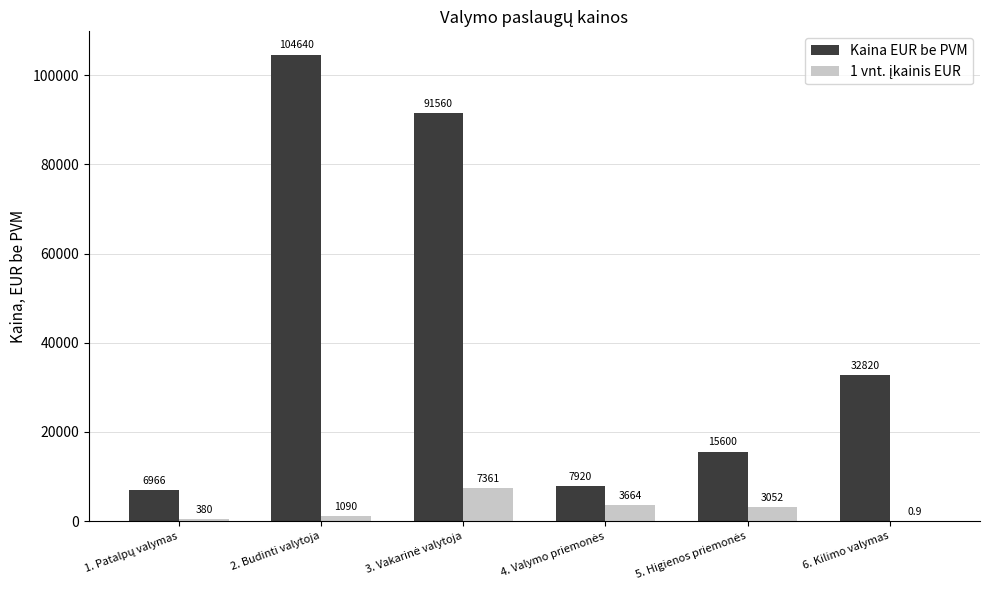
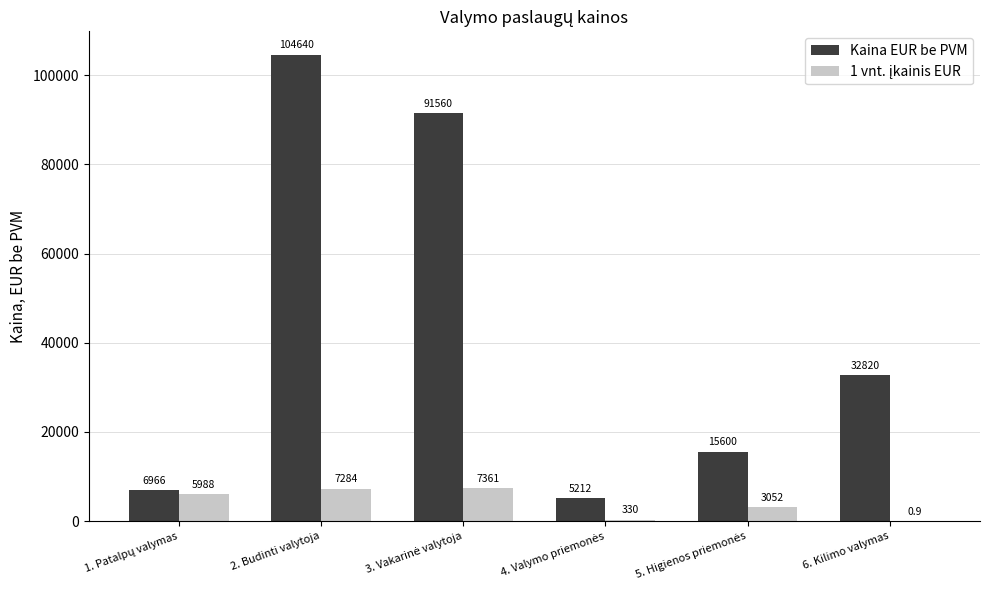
1 vnt. įkainis EUR, 1. Patalpų valymas: 380 -> 5988
1 vnt. įkainis EUR, 2. Budinti valytoja: 1090 -> 7284
Kaina EUR be PVM, 4. Valymo priemonės: 7920 -> 5212
1 vnt. įkainis EUR, 4. Valymo priemonės: 3664 -> 330
